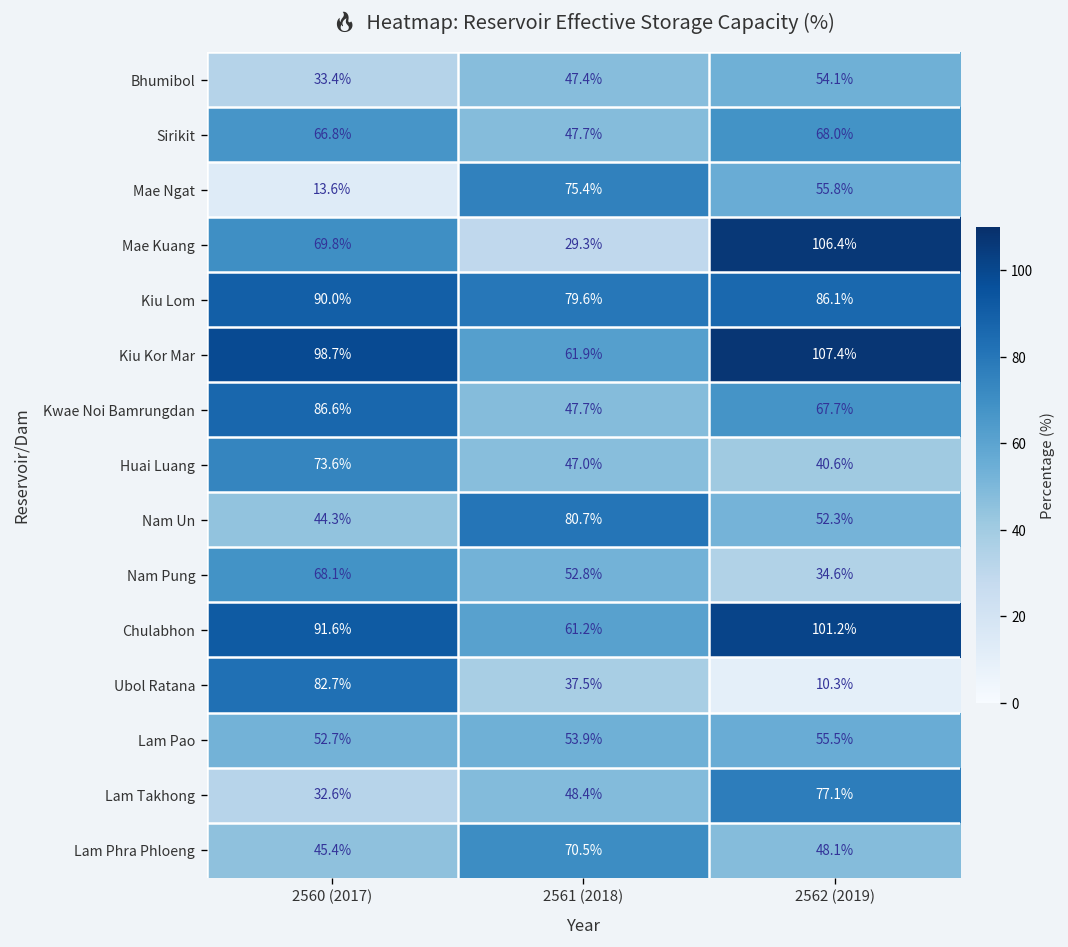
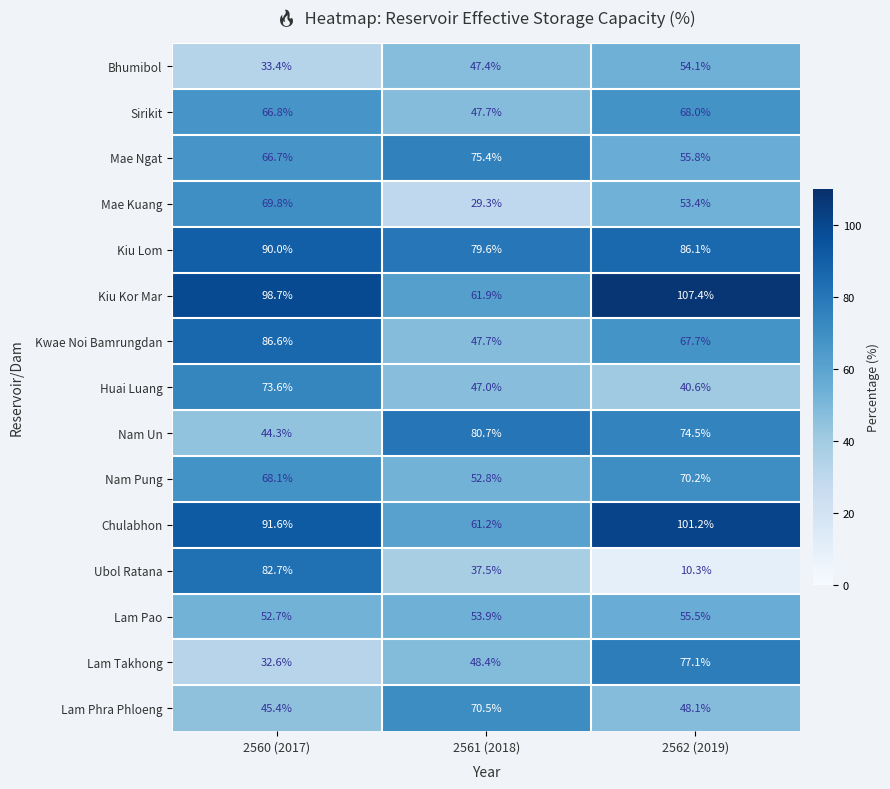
Mae Ngat, 2560 (2017): 13.6% -> 66.7%
Mae Kuang, 2562 (2019): 106.4% -> 53.4%
Nam Un, 2562 (2019): 52.3% -> 74.5%
Nam Pung, 2562 (2019): 34.6% -> 70.2%
